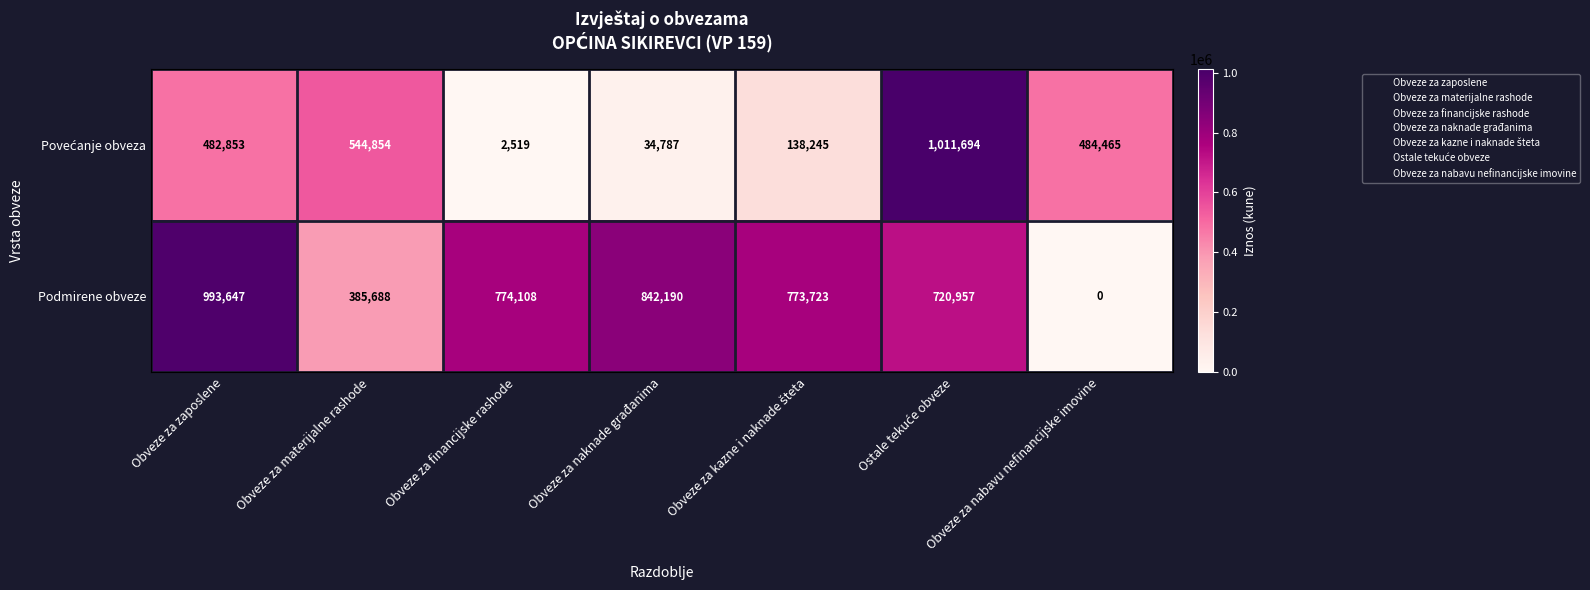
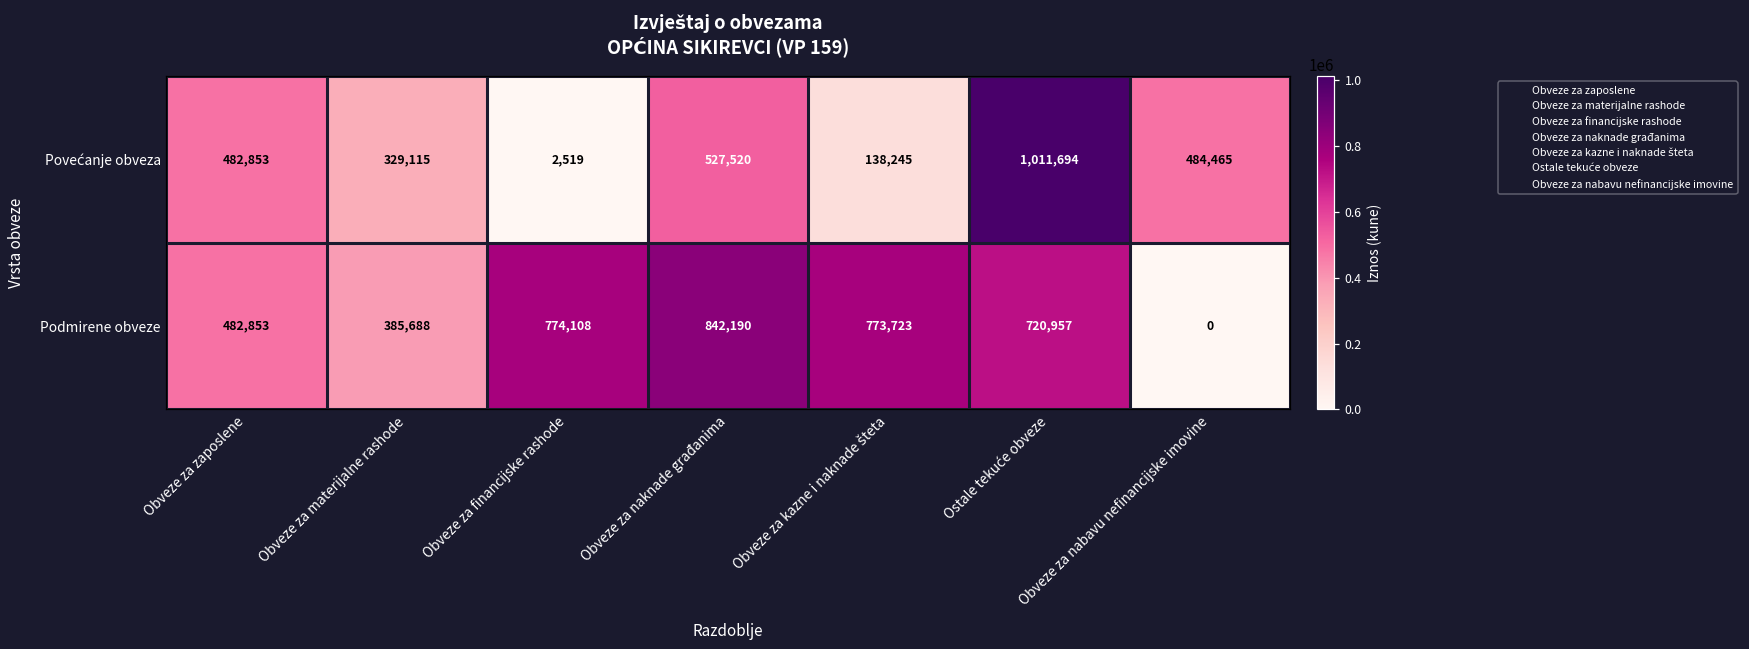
Povećanje obveza, Obveze za materijalne rashode: 544,854 -> 329,115
Povećanje obveza, Obveze za naknade građanima: 34,787 -> 527,520
Podmirene obveze, Obveze za zaposlene: 993,647 -> 482,853
